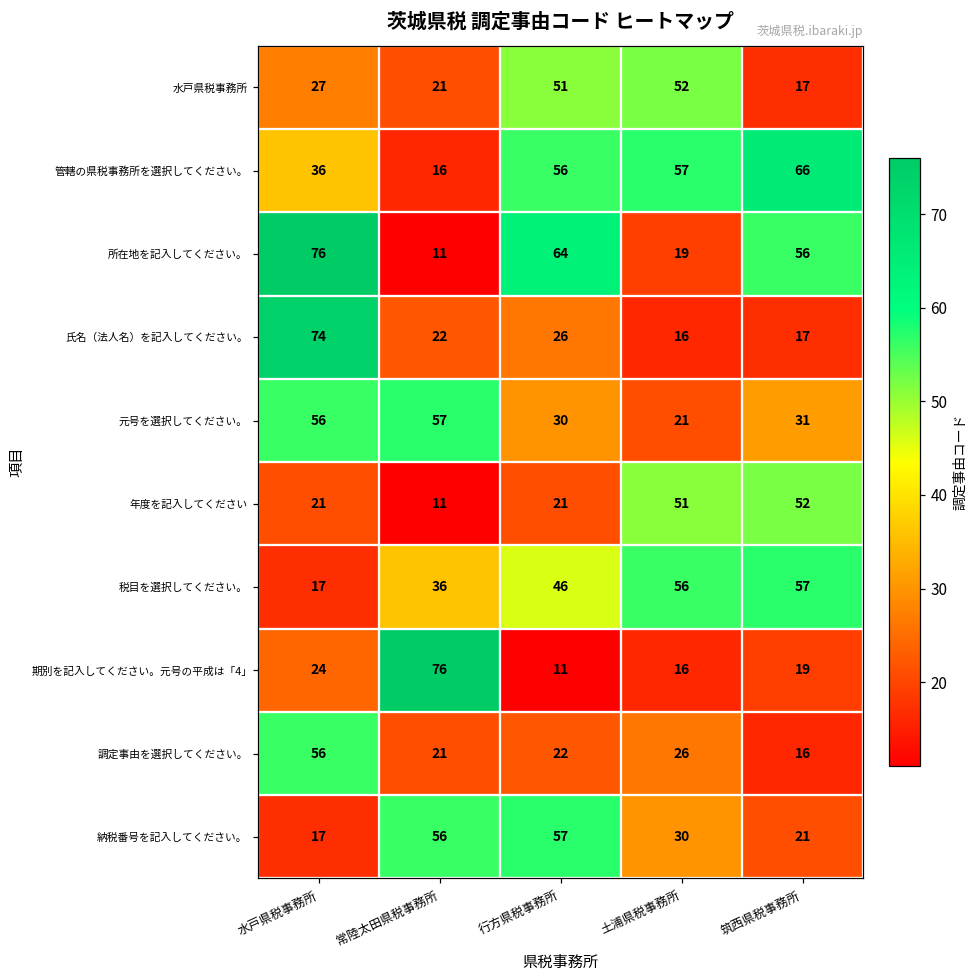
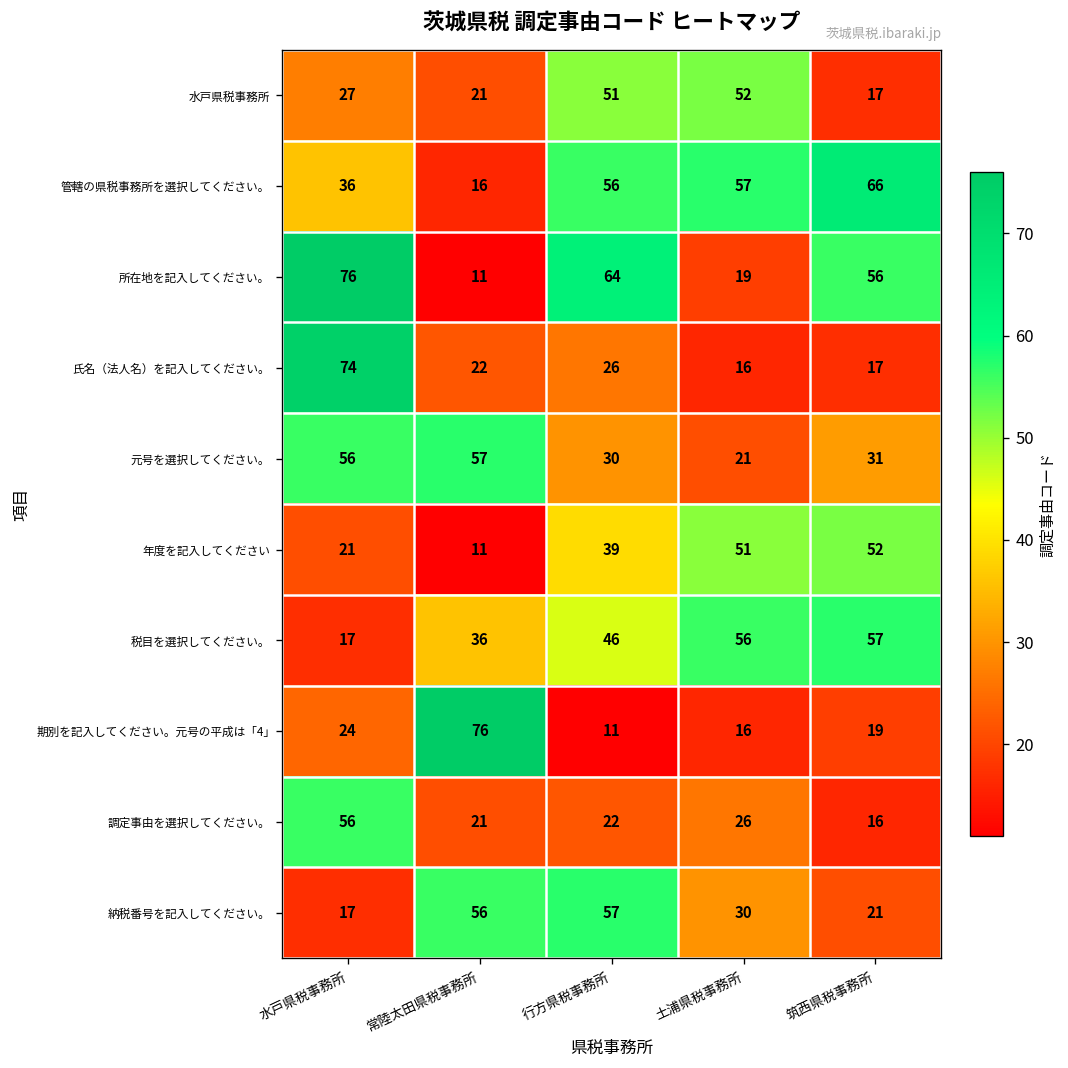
年度を記入してください, 行方県税事務所: 21 -> 39
